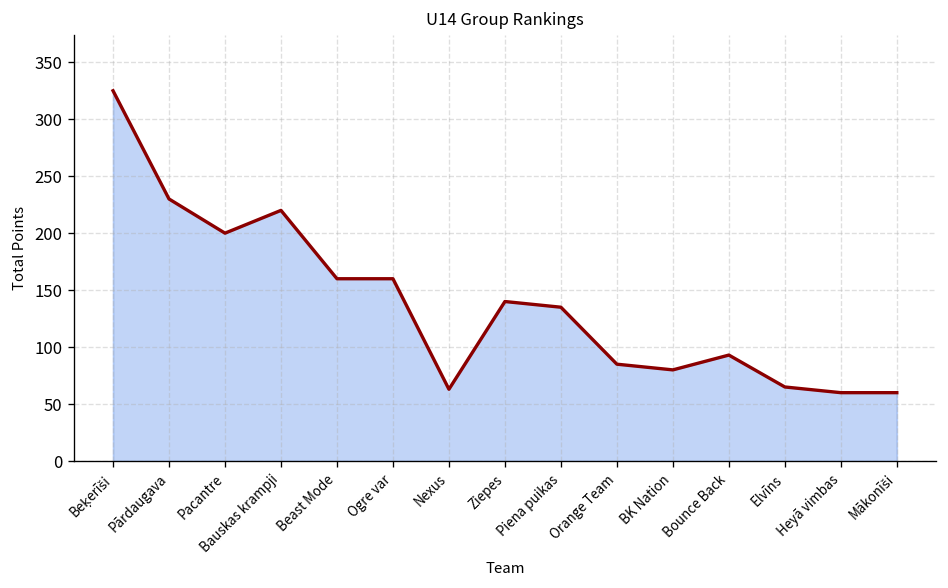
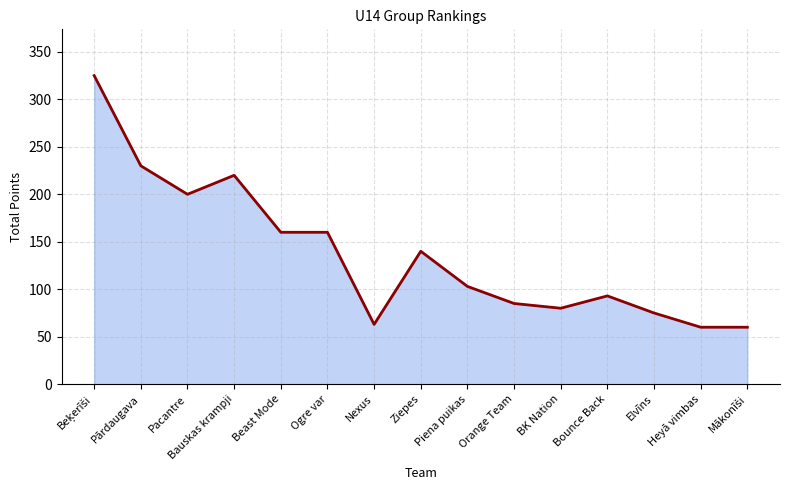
Piena puikas: 140 -> 100
Elvīns: 70 -> 80
